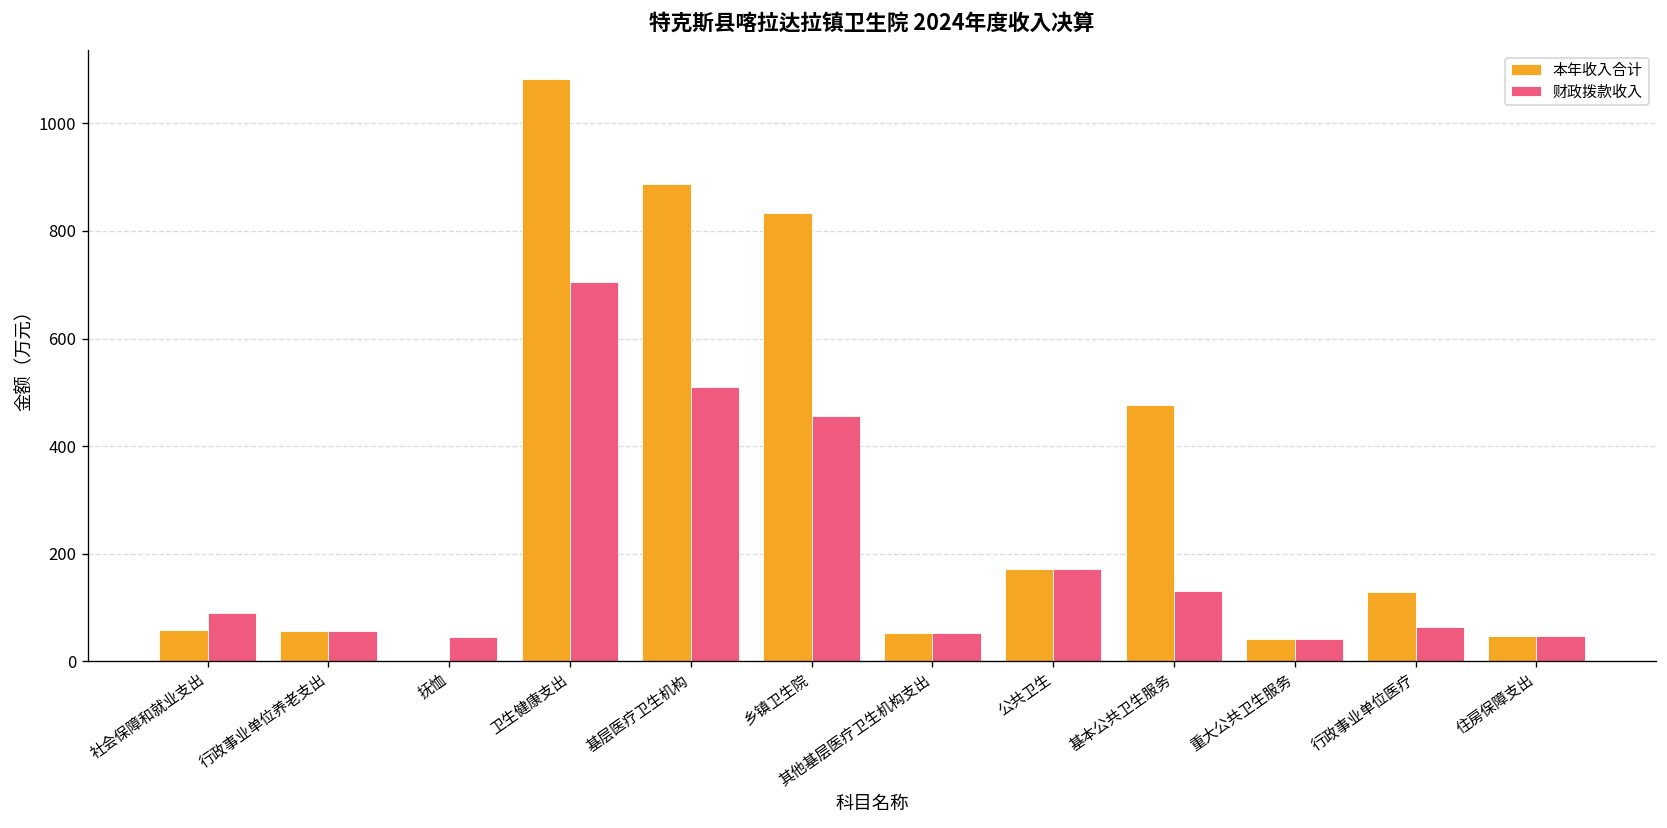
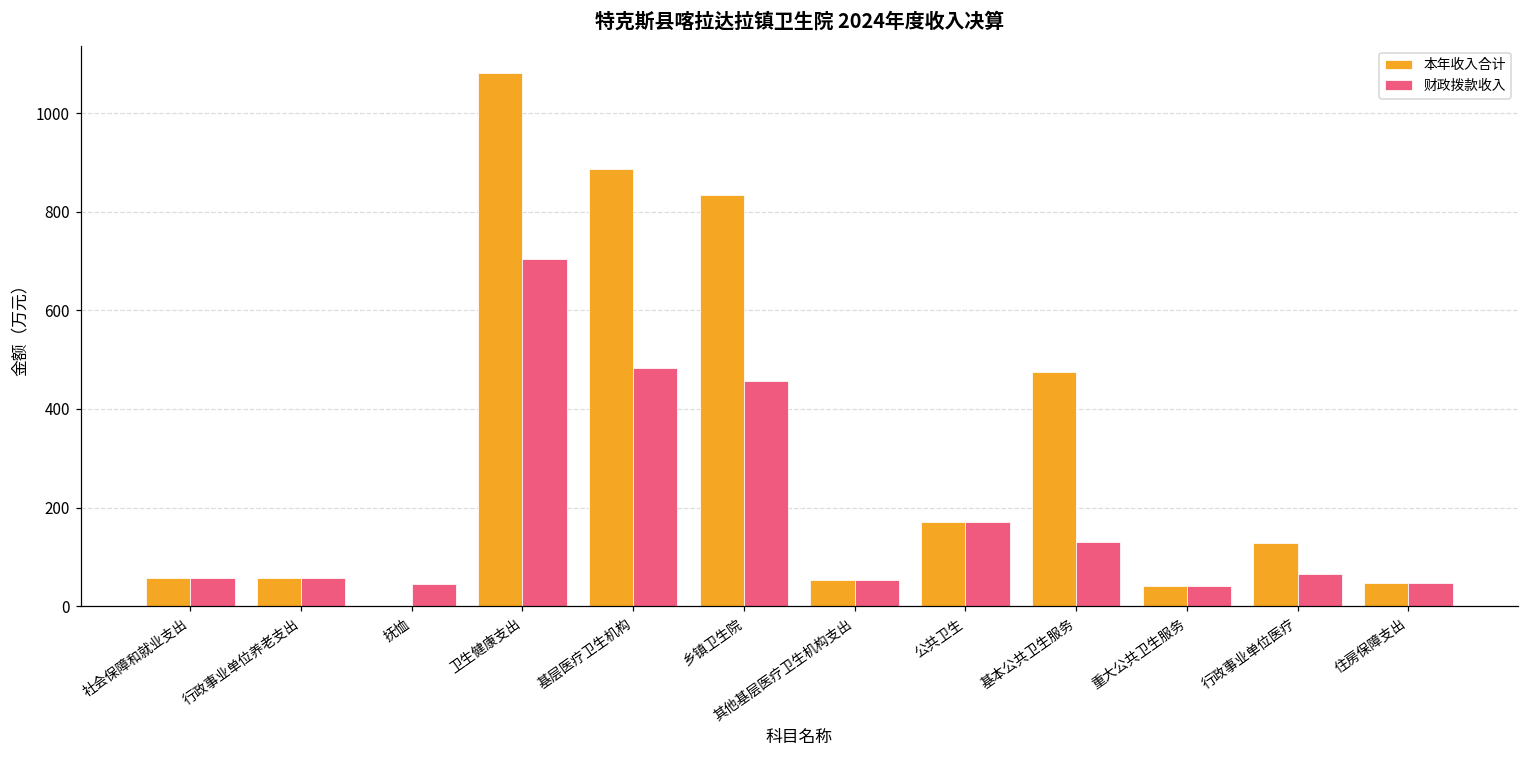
财政拨款收入, 社会保障和就业支出: 90 -> 60
财政拨款收入, 基层医疗卫生机构: 510 -> 480
